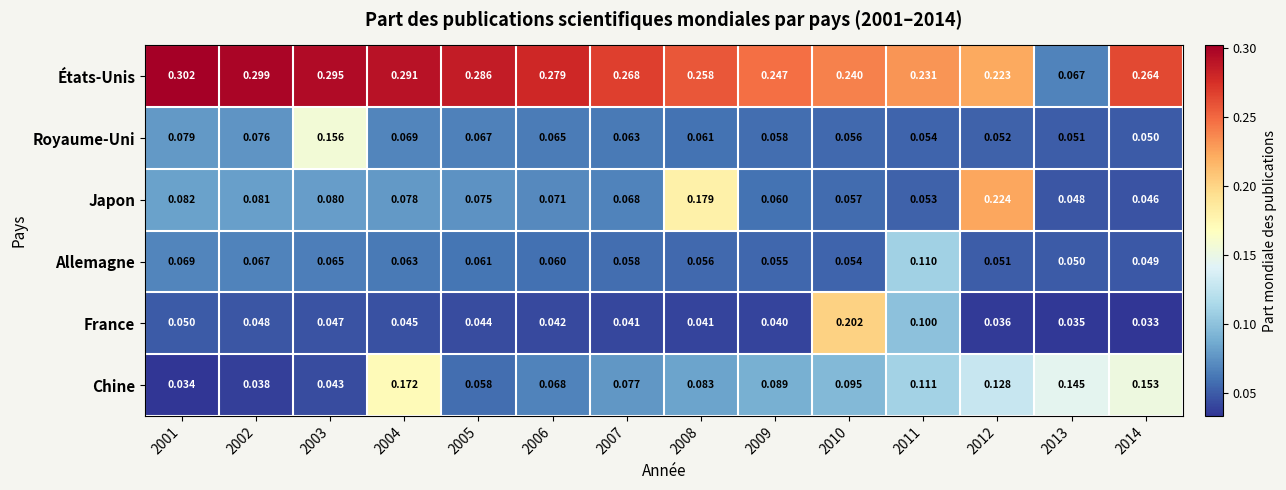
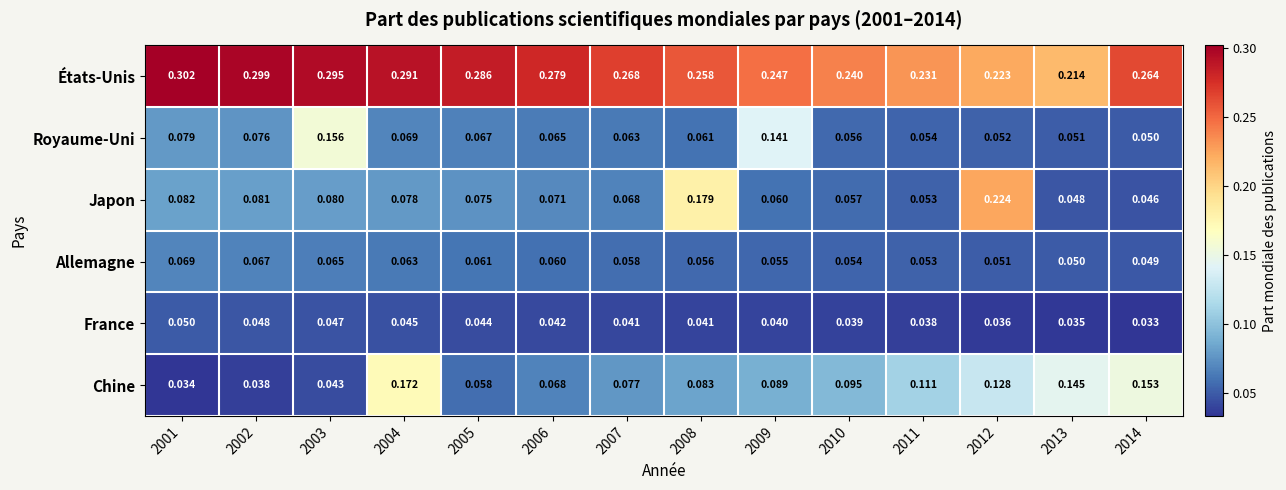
États-Unis, 2013: 0.067 -> 0.214
Royaume-Uni, 2009: 0.058 -> 0.141
Allemagne, 2011: 0.110 -> 0.053
France, 2010: 0.202 -> 0.039
France, 2011: 0.100 -> 0.038
